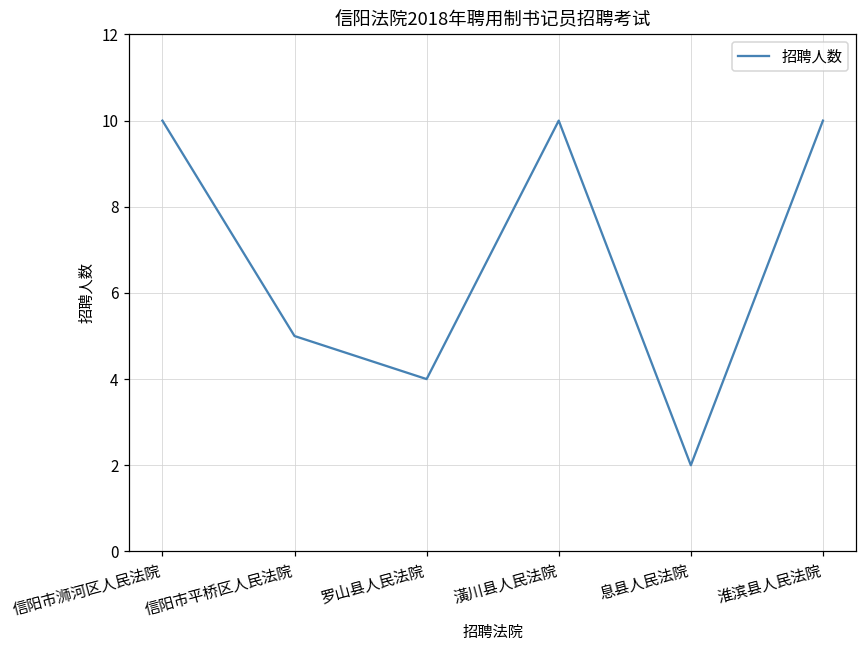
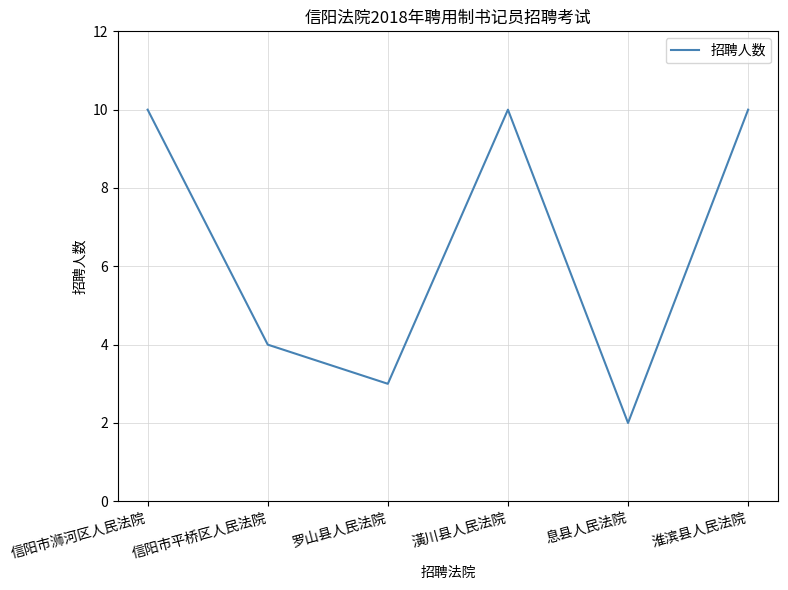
信阳市平桥区人民法院: 5 -> 4
罗山县人民法院: 4 -> 3
